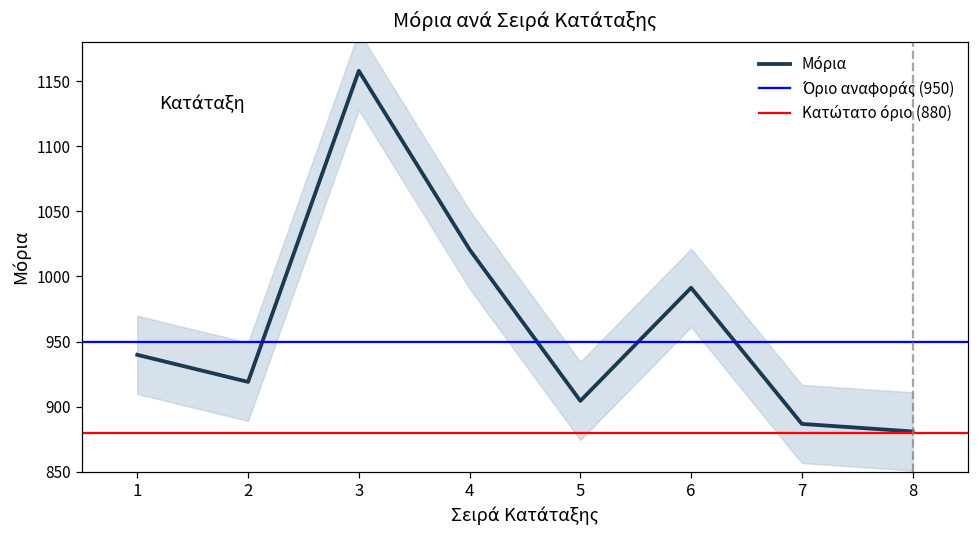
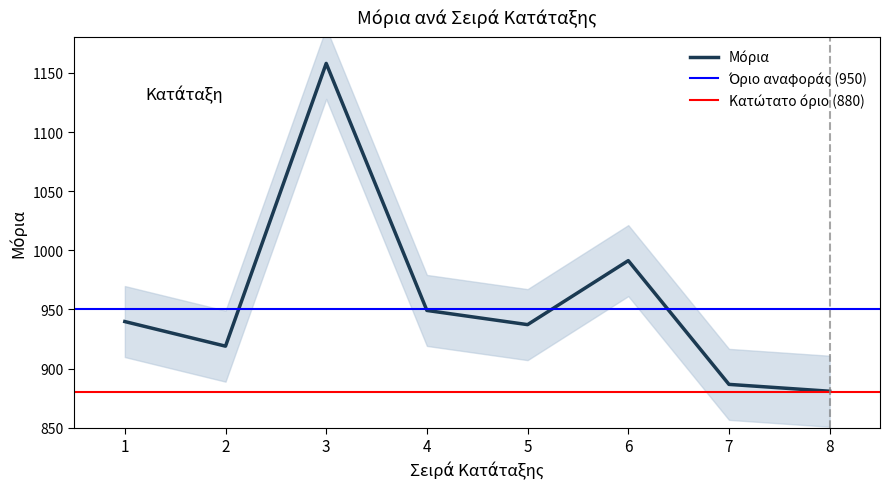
Μόρια, 4: 1021 -> 949
Μόρια, 5: 904 -> 937
